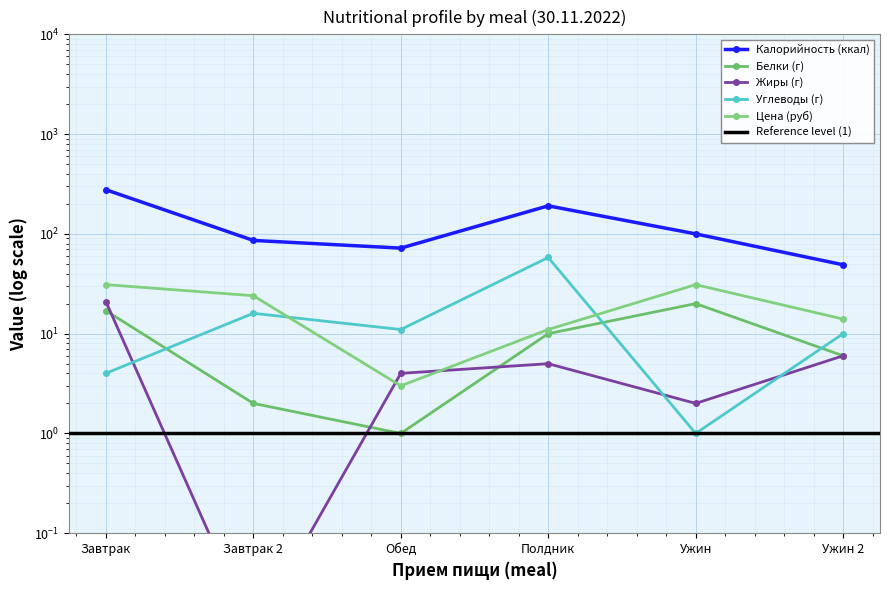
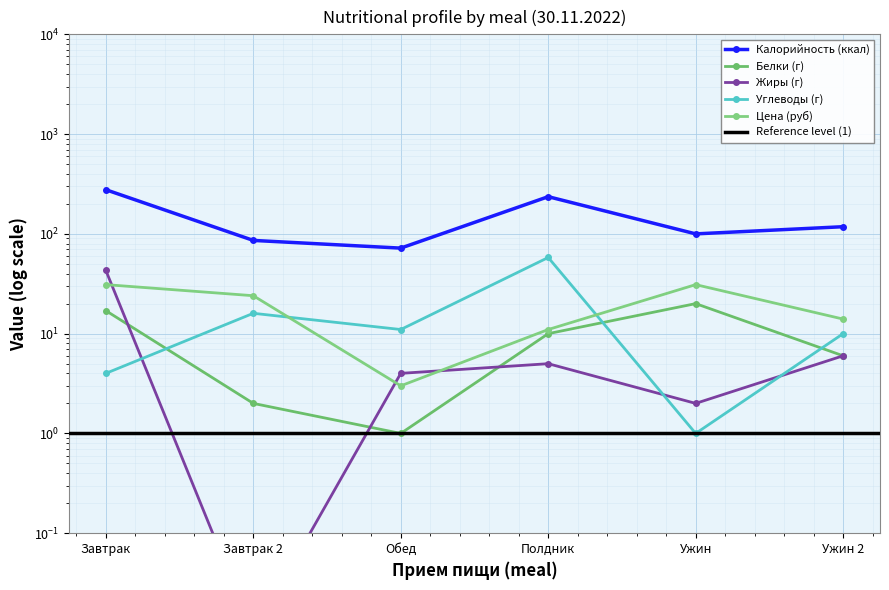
Жиры (г), Завтрак: 21 -> 43
Калорийность (ккал), Полдник: 190 -> 240
Калорийность (ккал), Ужин 2: 50 -> 120
